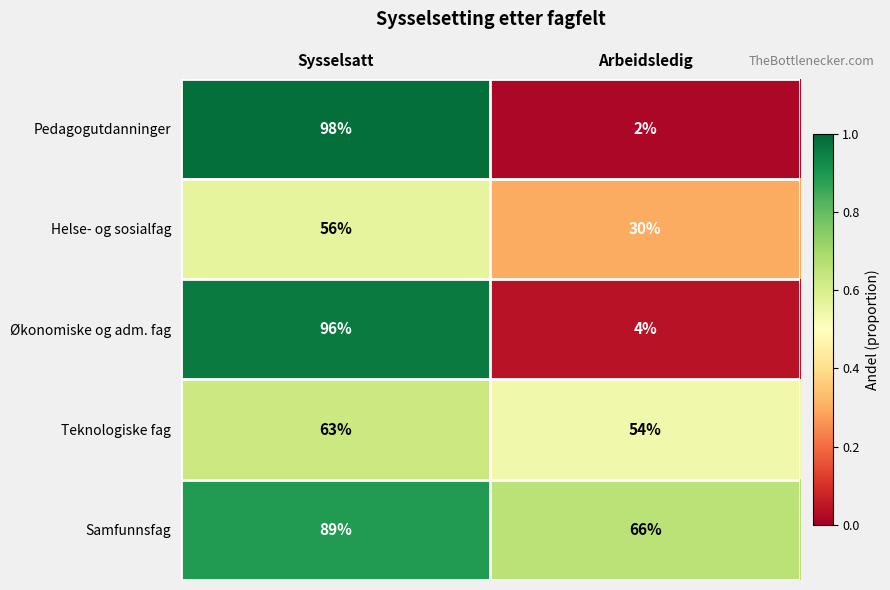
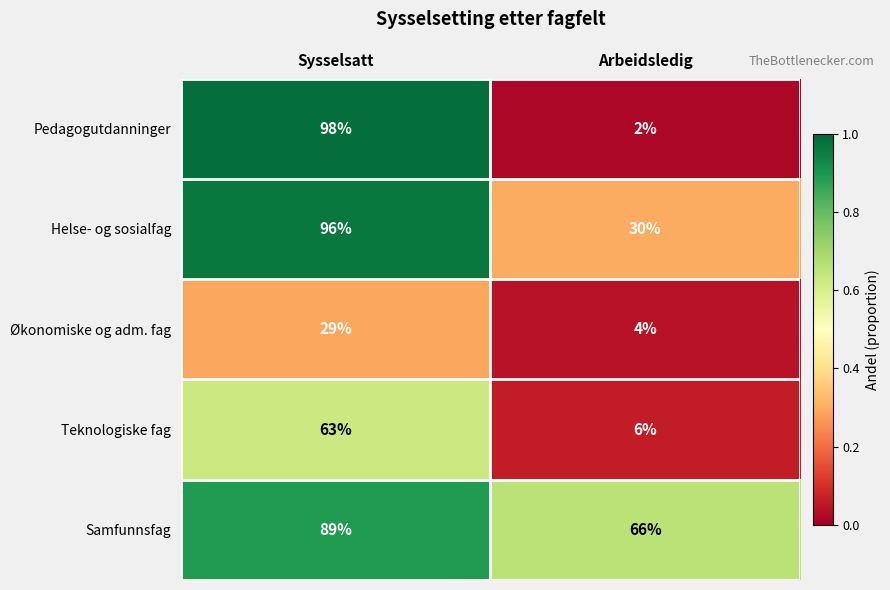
Helse- og sosialfag, Sysselsatt: 56% -> 96%
Økonomiske og adm. fag, Sysselsatt: 96% -> 29%
Teknologiske fag, Arbeidsledig: 54% -> 6%
